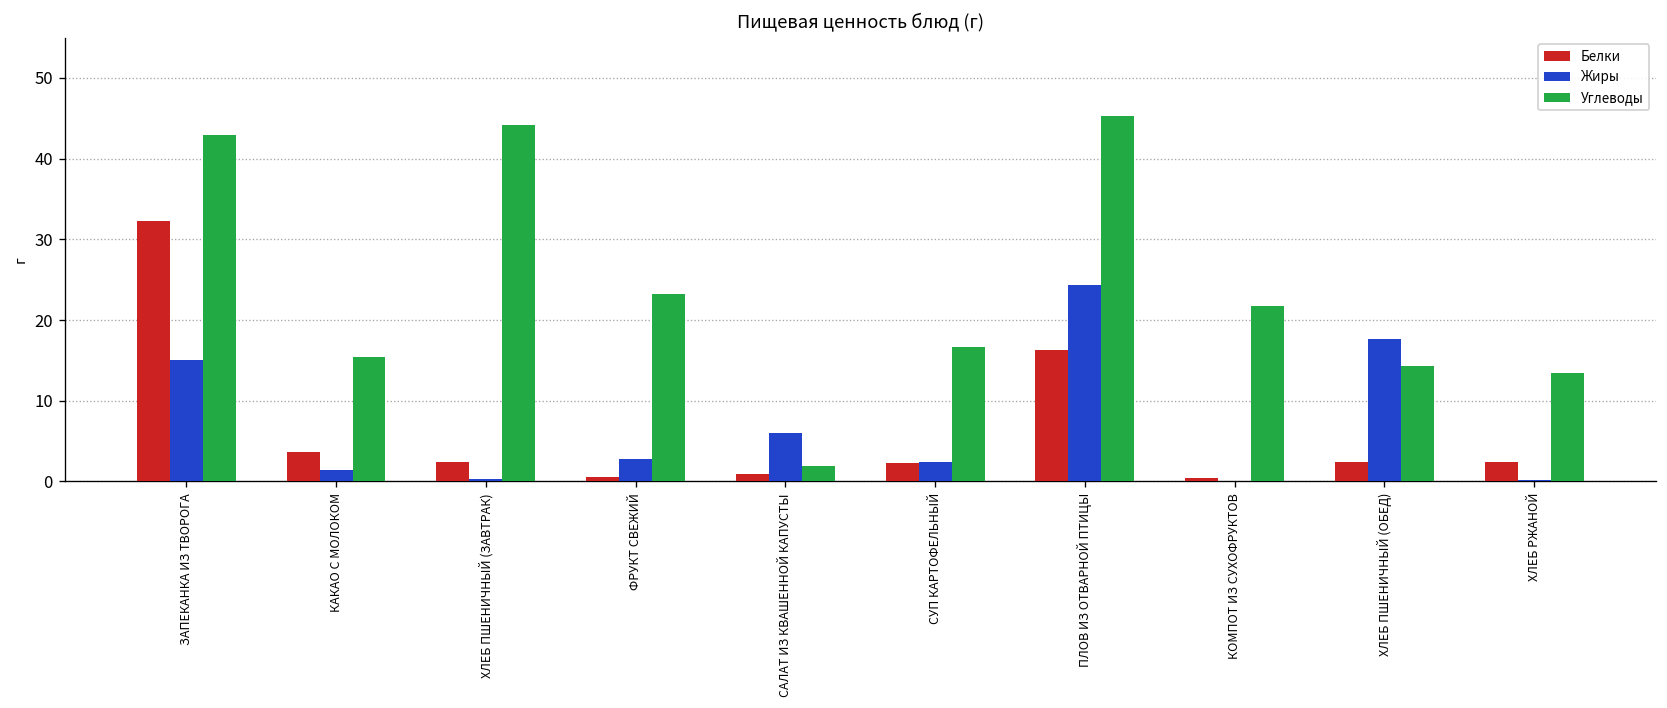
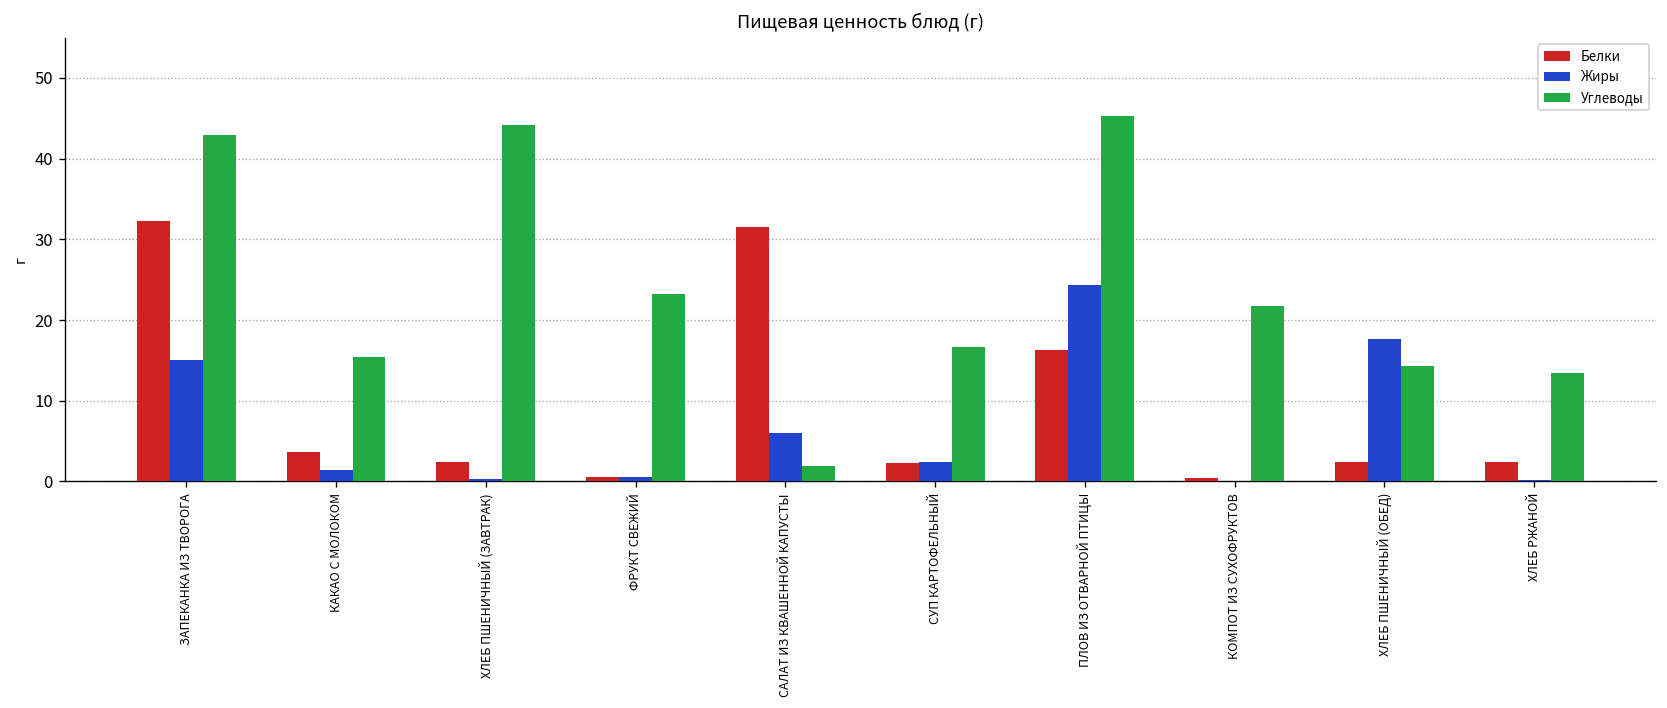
Жиры, ФРУКТ СВЕЖИЙ: 3 -> 1
Белки, САЛАТ ИЗ КВАШЕННОЙ КАПУСТЫ: 1 -> 31
